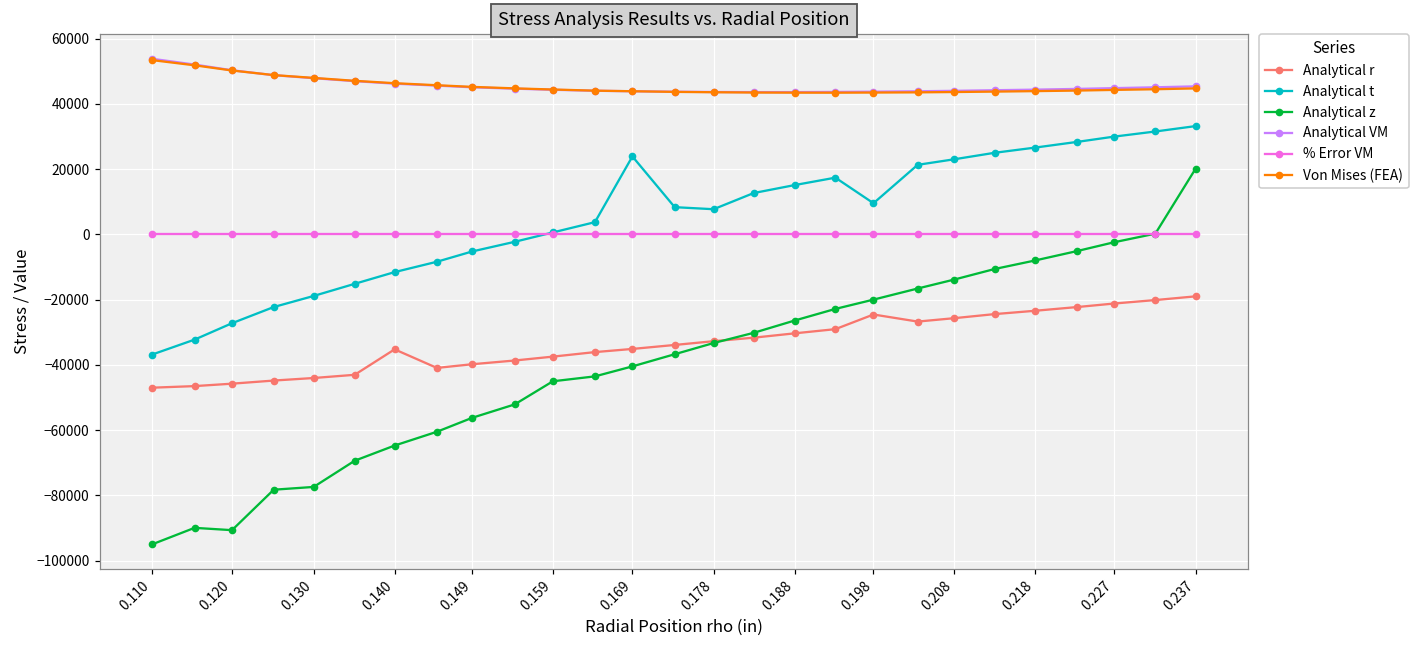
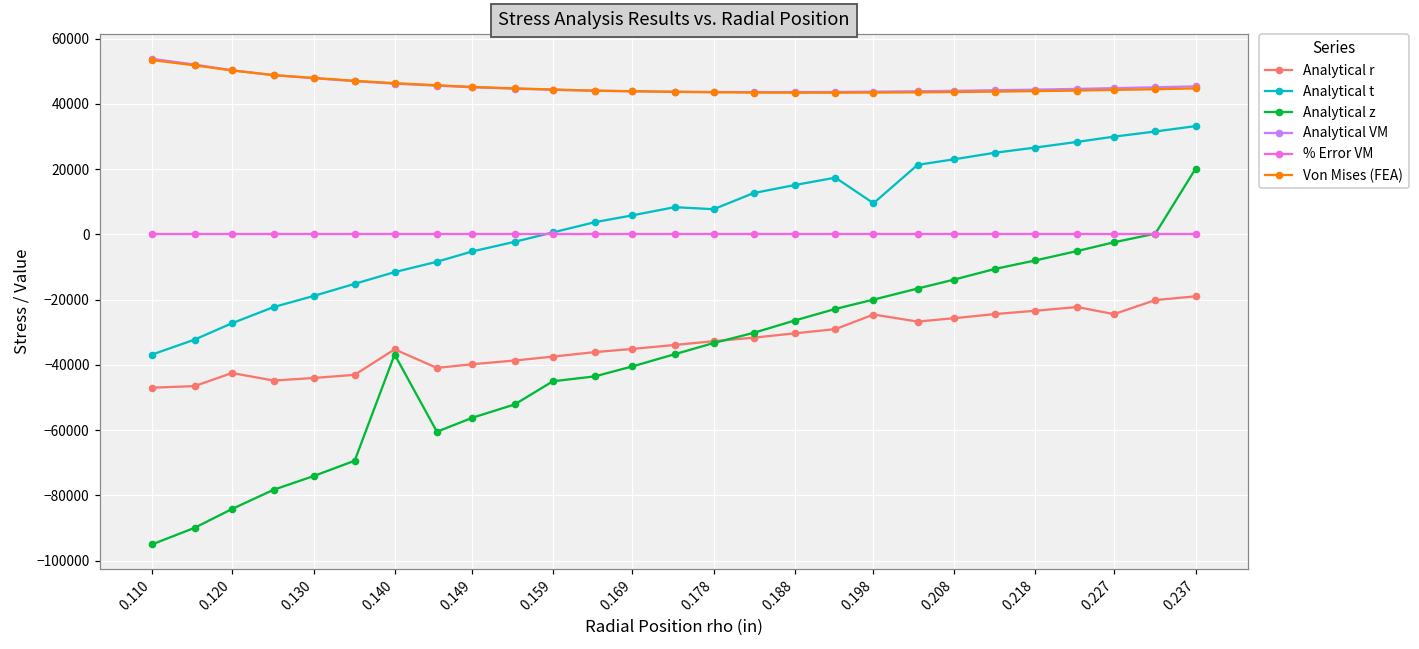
Analytical r, 0.120: -46000 -> -42000
Analytical z, 0.120: -91000 -> -84000
Analytical z, 0.130: -77000 -> -74000
Analytical z, 0.140: -65000 -> -37000
Analytical t, 0.169: 24000 -> 6000
Analytical r, 0.227: -21000 -> -24000
